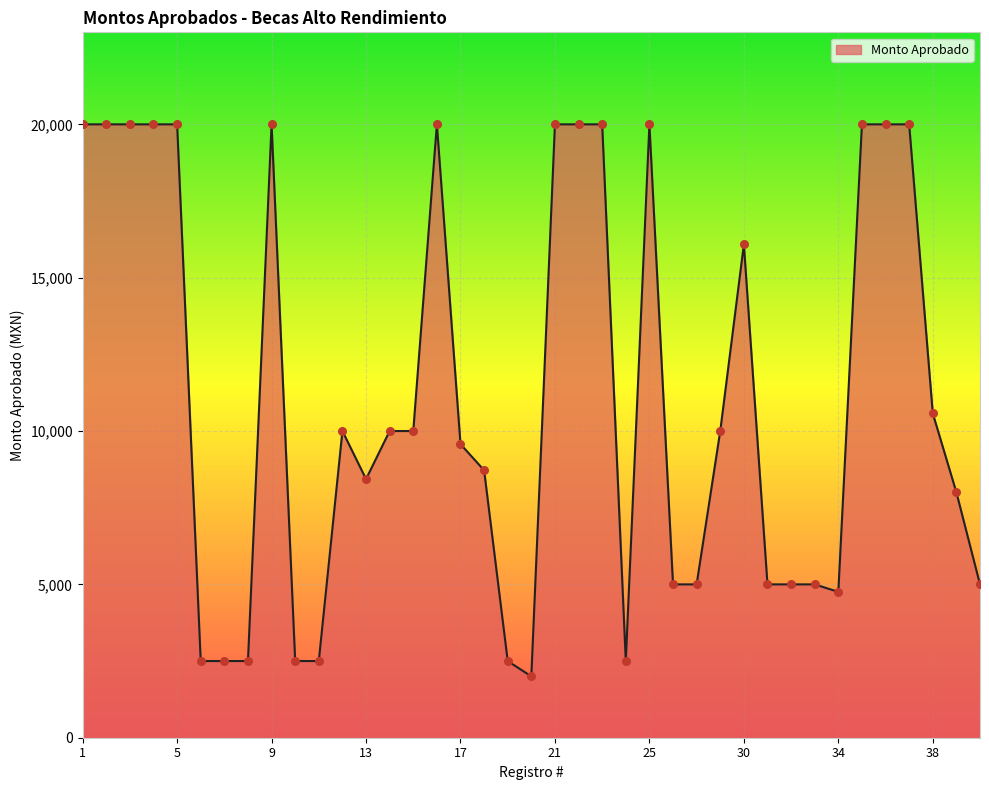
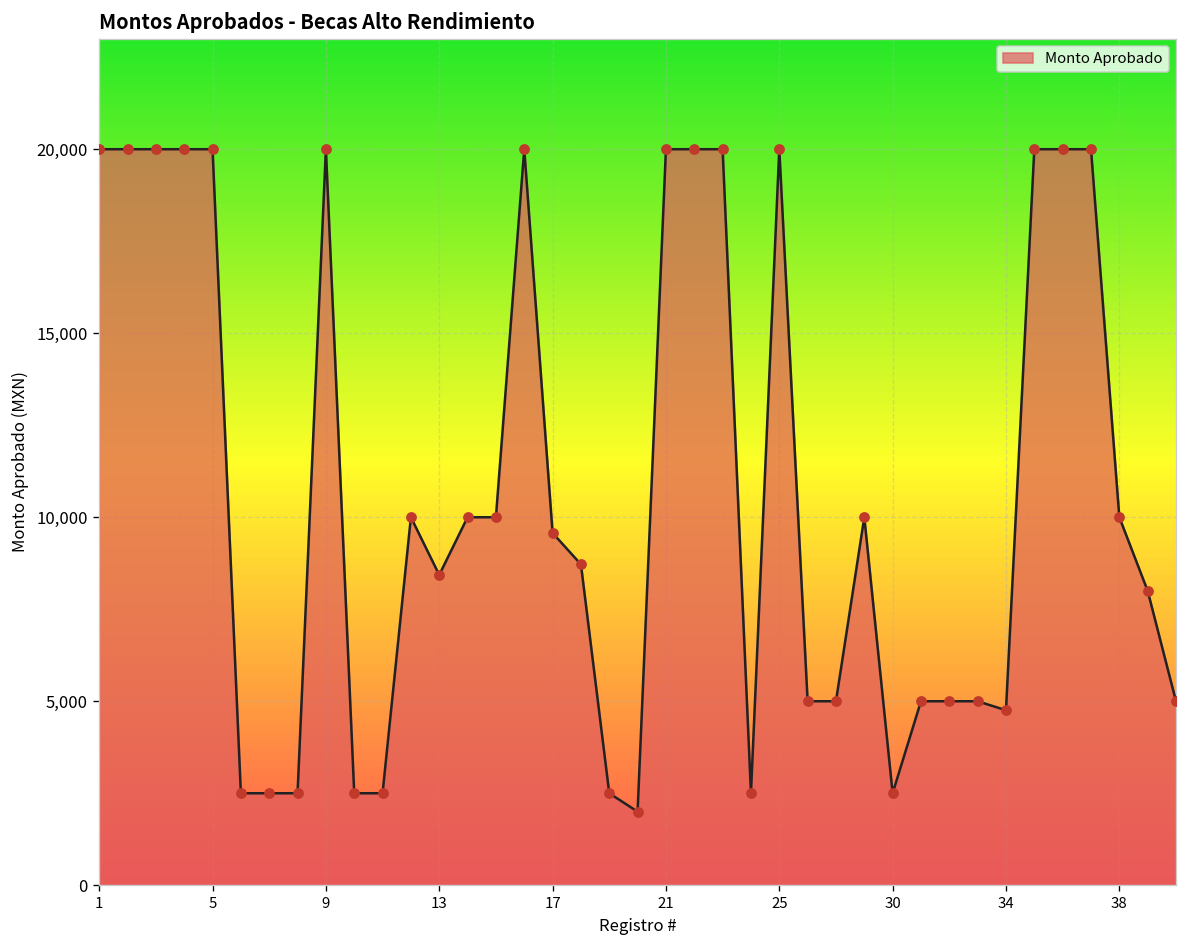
30: 16,100 -> 2,500
38: 10,600 -> 10,000
